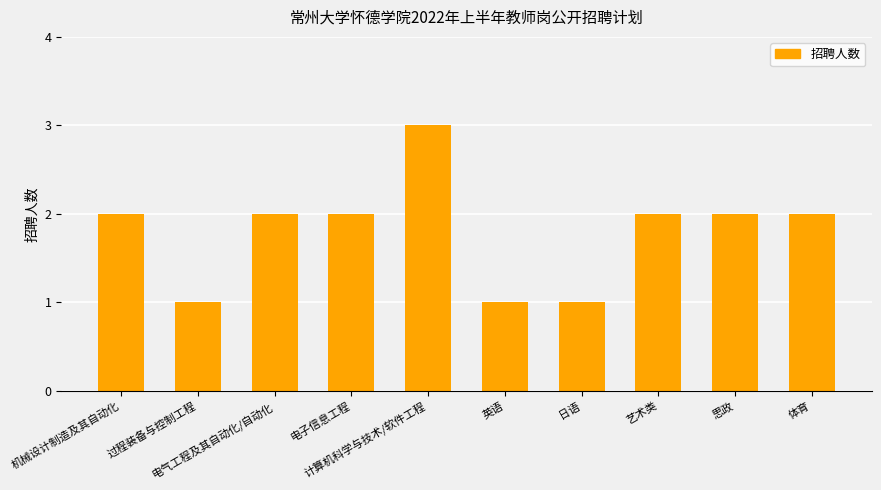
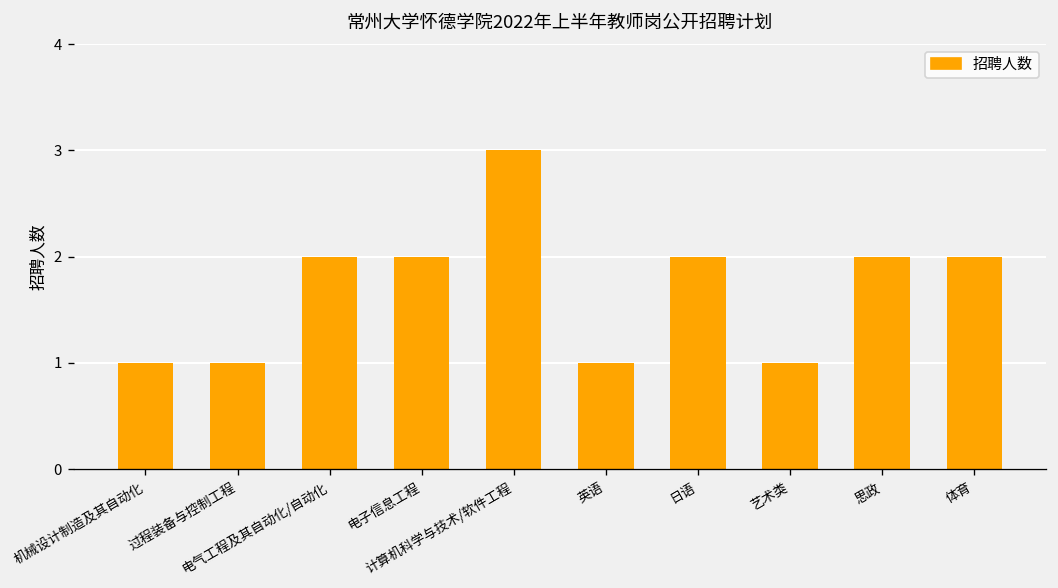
机械设计制造及其自动化: 2 -> 1
日语: 1 -> 2
艺术类: 2 -> 1
